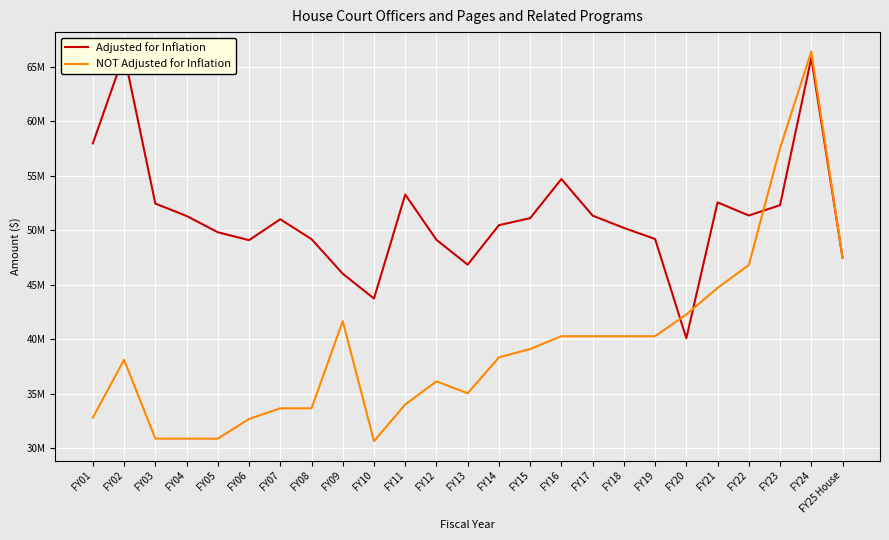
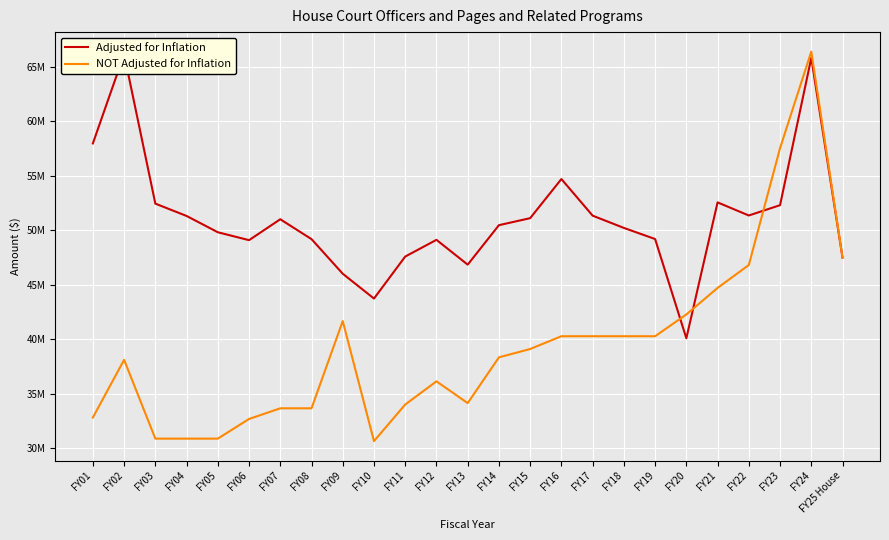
Adjusted for Inflation, FY11: 53300000 -> 47600000
NOT Adjusted for Inflation, FY13: 35000000 -> 34100000
